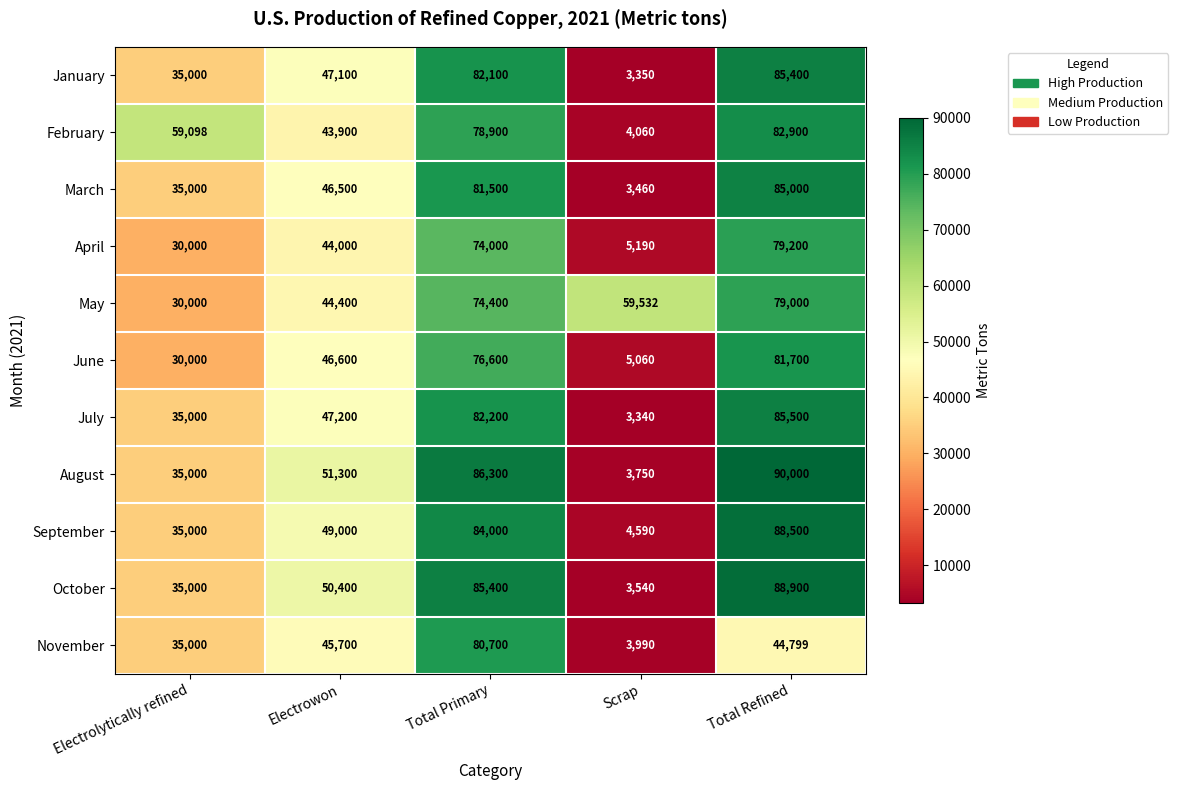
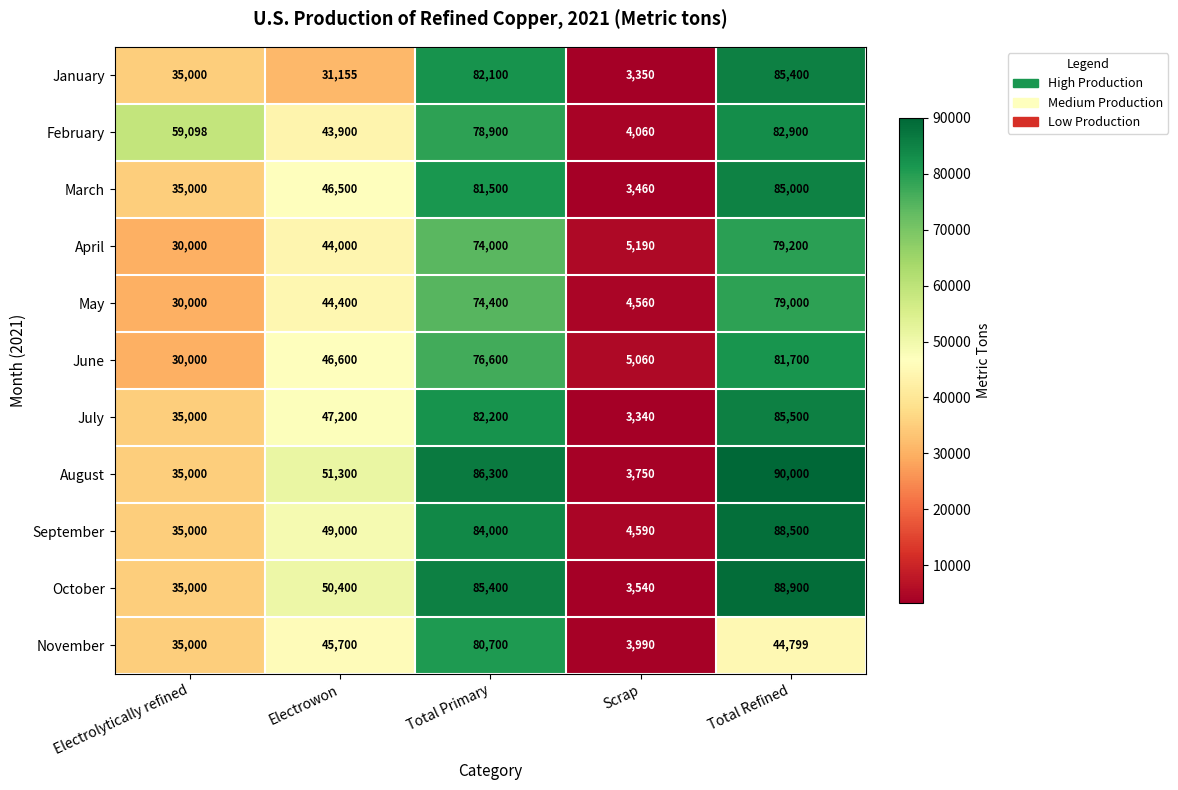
January, Electrowon: 47,100 -> 31,155
May, Scrap: 59,532 -> 4,560
